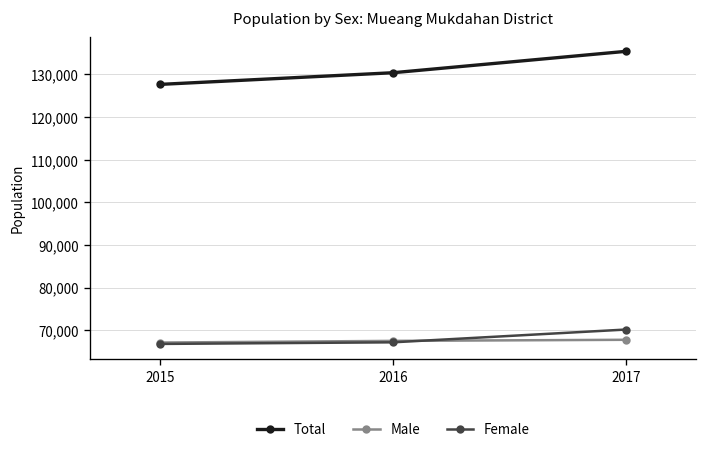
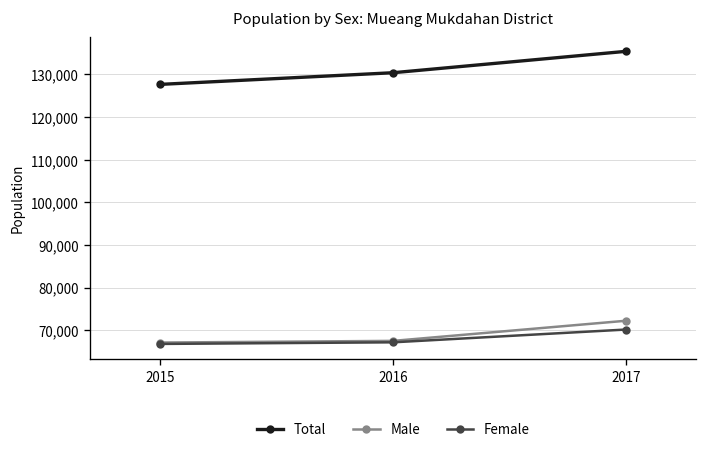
Male, 2017: 68,000 -> 72,000
